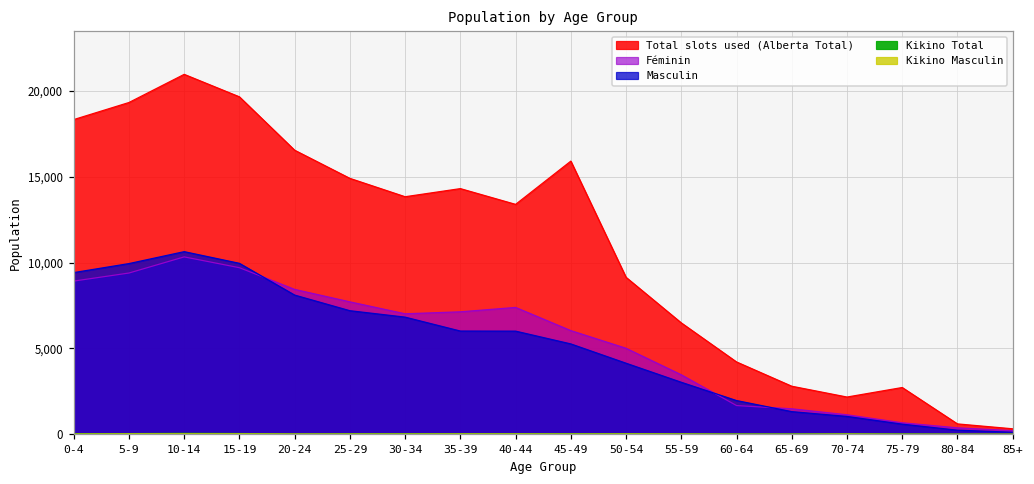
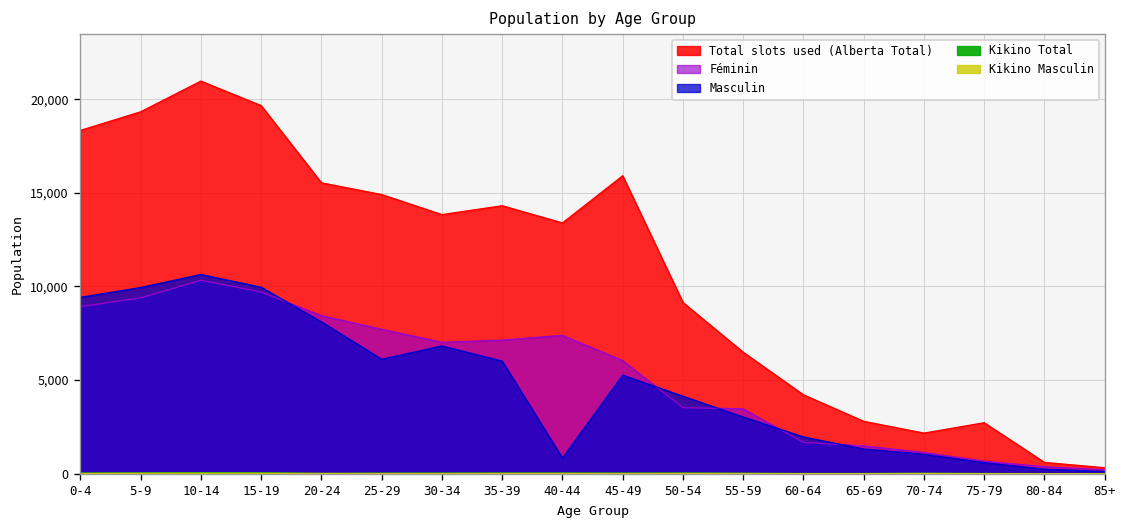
Total slots used (Alberta Total), 20-24: 16,500 -> 15,500
Masculin, 25-29: 7,200 -> 6,100
Masculin, 40-44: 6,000 -> 800
Féminin, 50-54: 5,000 -> 3,500
